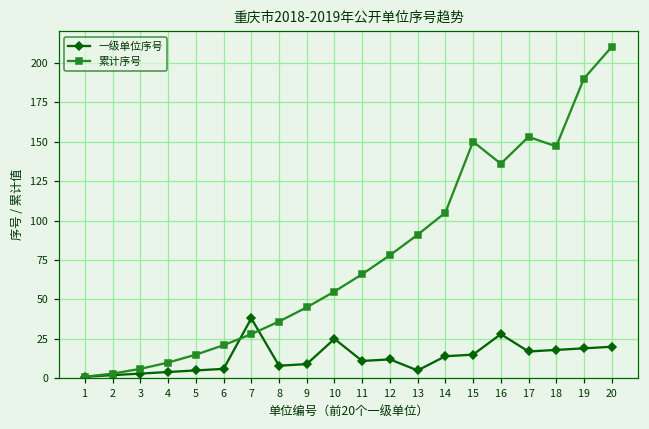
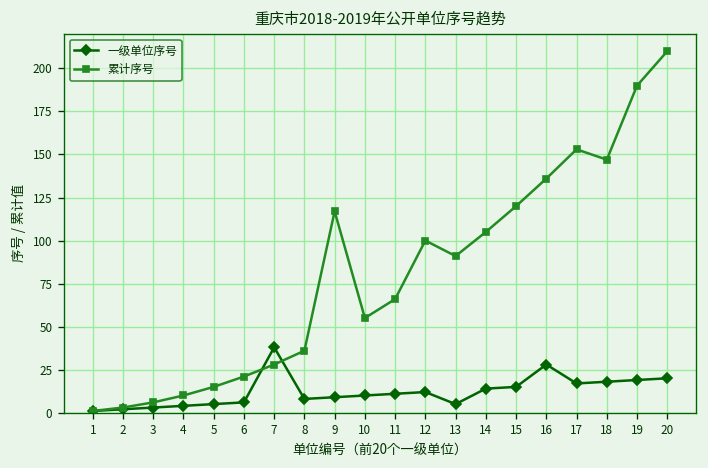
累计序号, 9: 45 -> 117
一级单位序号, 10: 25 -> 10
累计序号, 12: 78 -> 100
累计序号, 15: 150 -> 120
